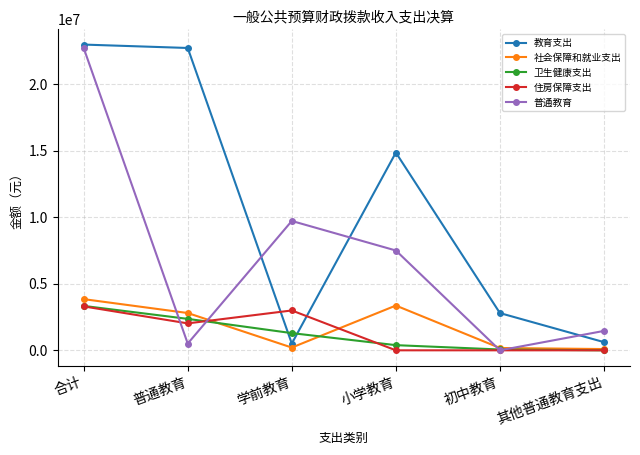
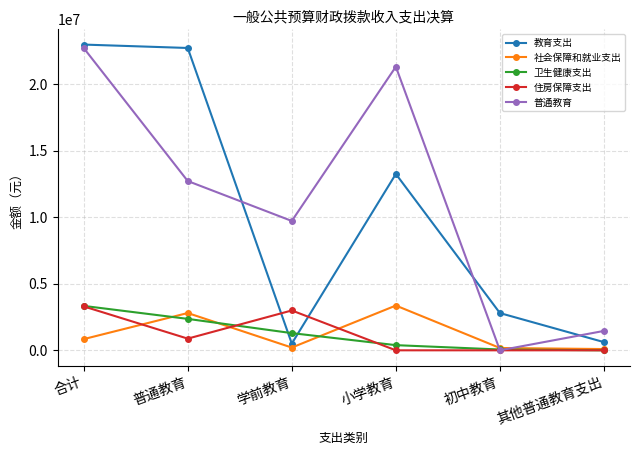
社会保障和就业支出, 合计: 3800000 -> 800000
住房保障支出, 普通教育: 2000000 -> 900000
普通教育, 普通教育: 500000 -> 12700000
教育支出, 小学教育: 14900000 -> 13300000
普通教育, 小学教育: 7500000 -> 21300000
